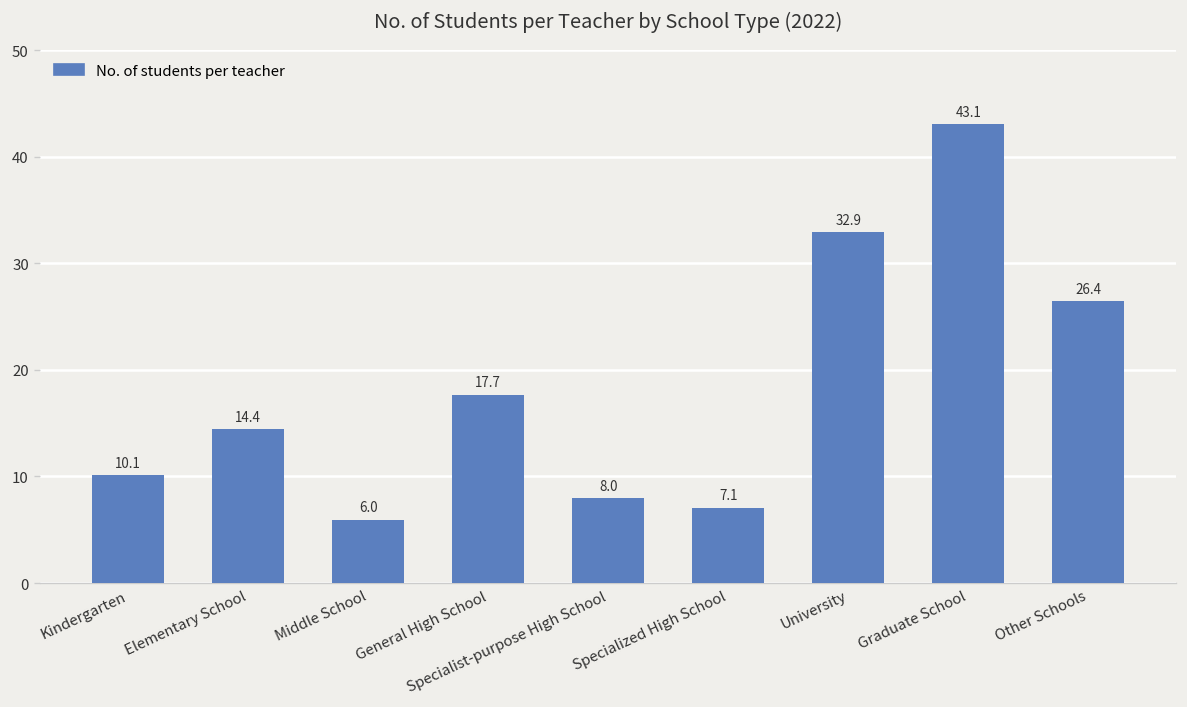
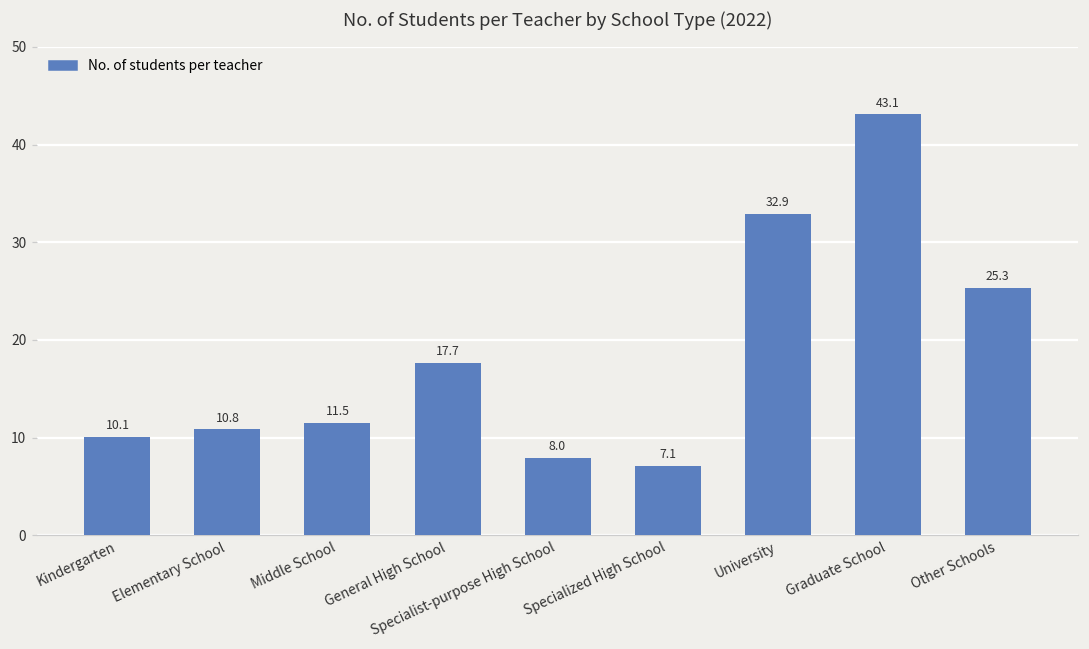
Elementary School: 14.4 -> 10.8
Middle School: 6.0 -> 11.5
Other Schools: 26.4 -> 25.3
